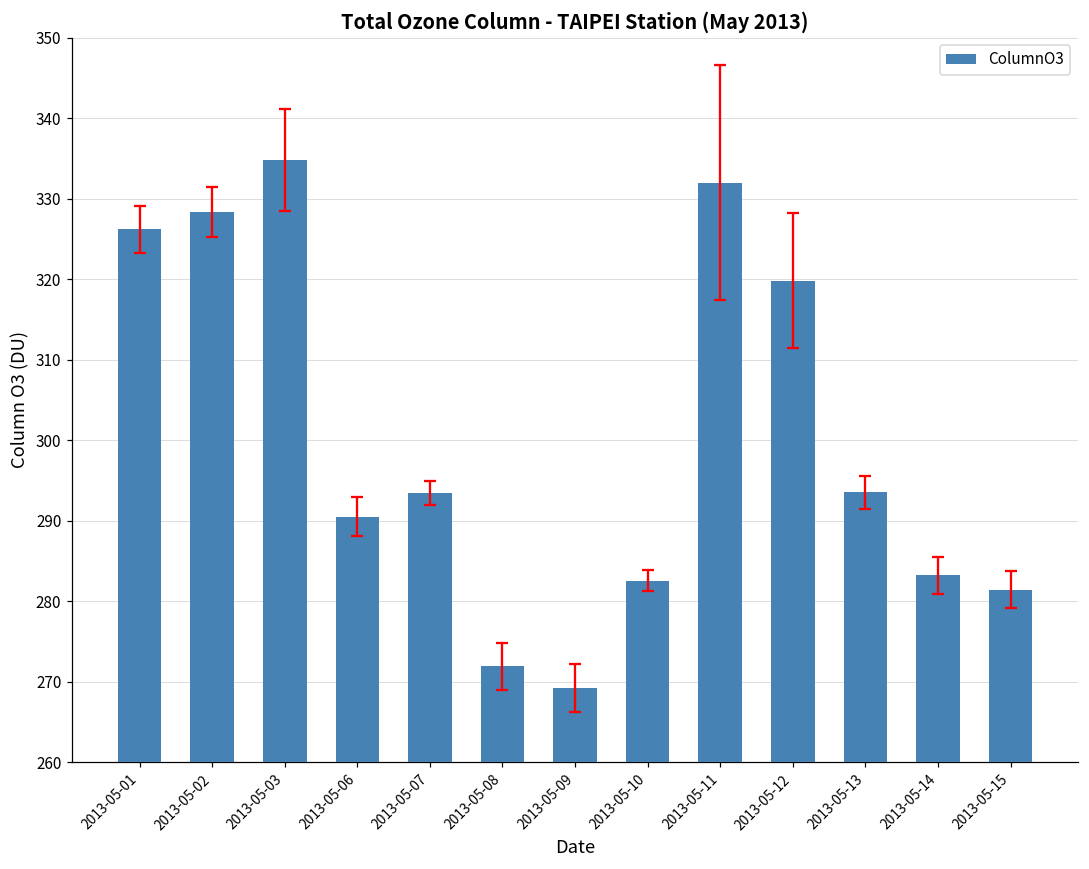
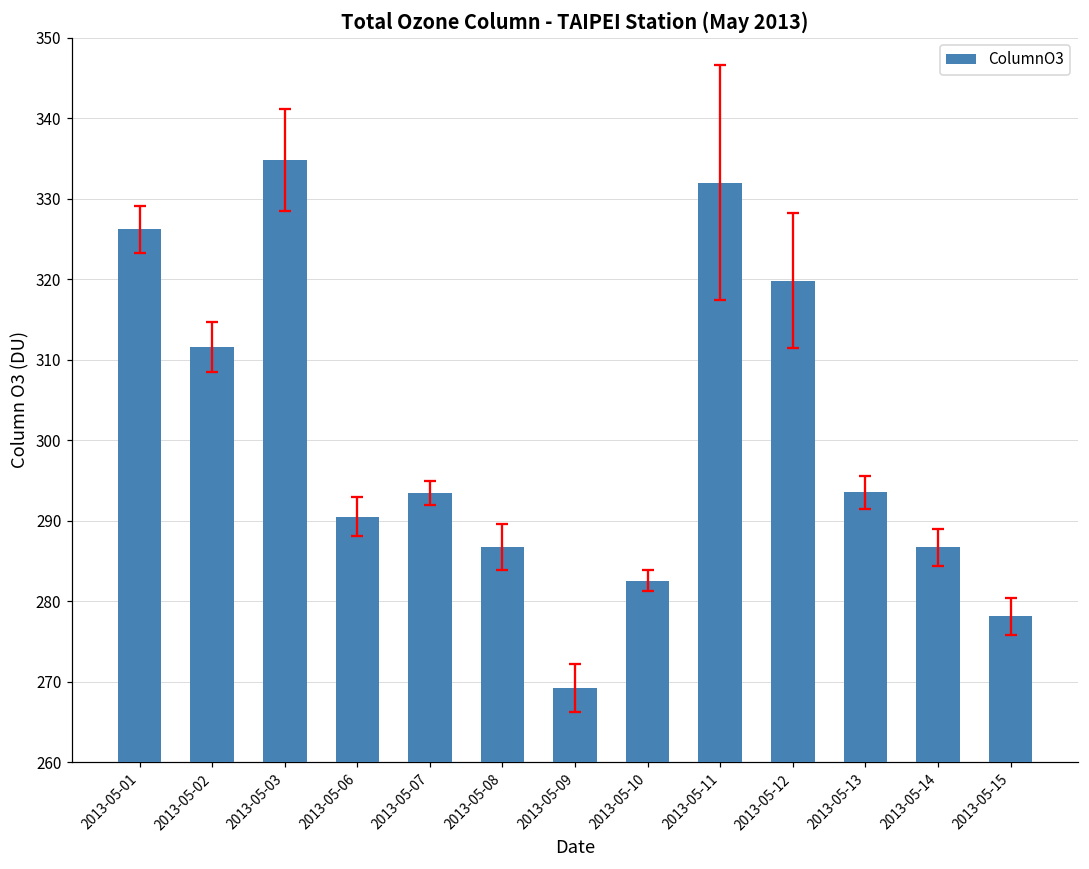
ColumnO3, 2013-05-02: 328 -> 312
ColumnO3, 2013-05-08: 272 -> 287
ColumnO3, 2013-05-14: 283 -> 287
ColumnO3, 2013-05-15: 281 -> 278
